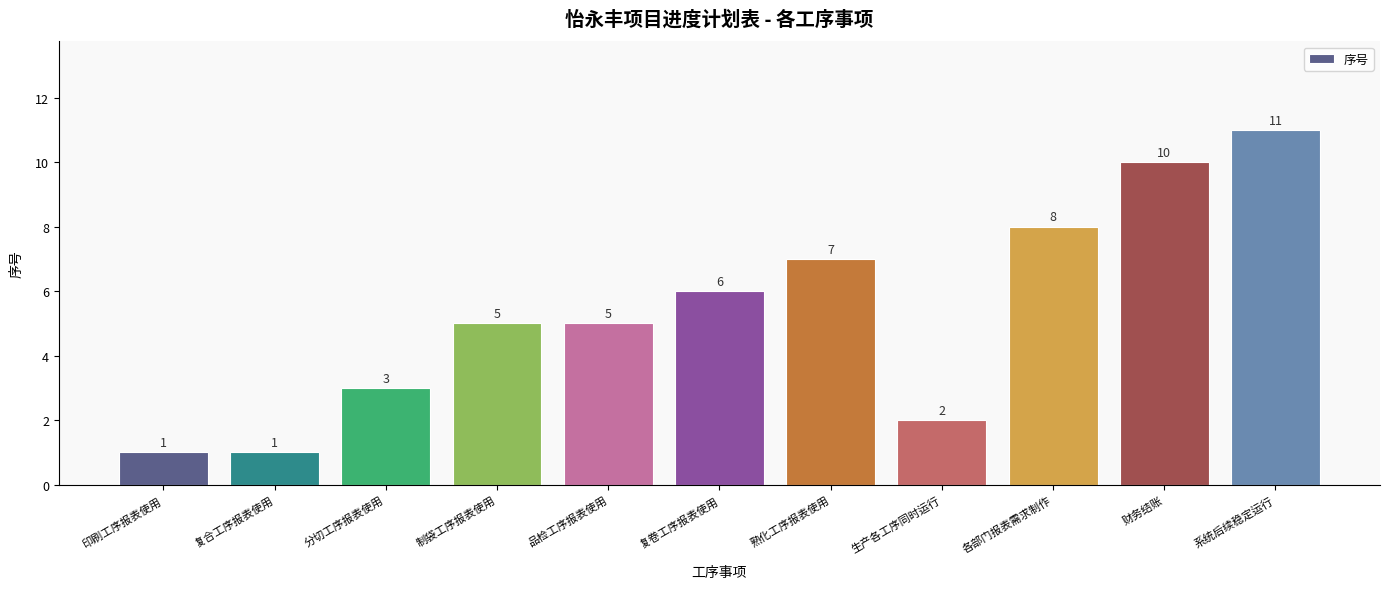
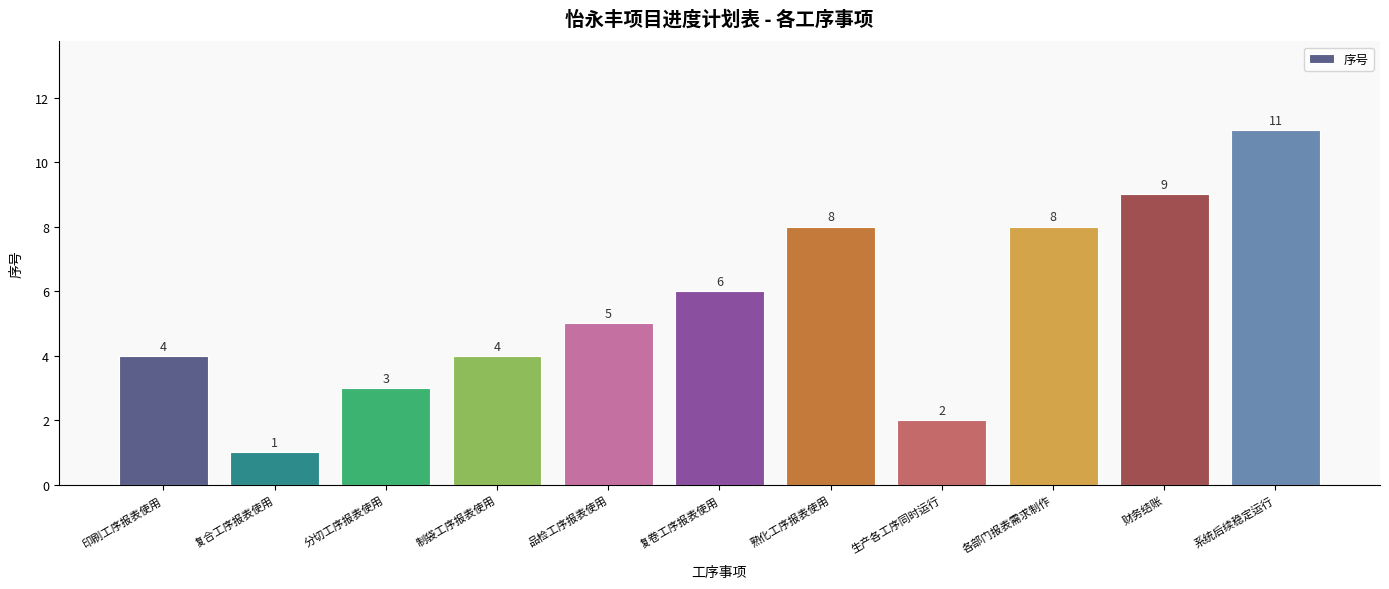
印刷工序报表使用: 1 -> 4
制袋工序报表使用: 5 -> 4
熟化工序报表使用: 7 -> 8
财务结账: 10 -> 9
